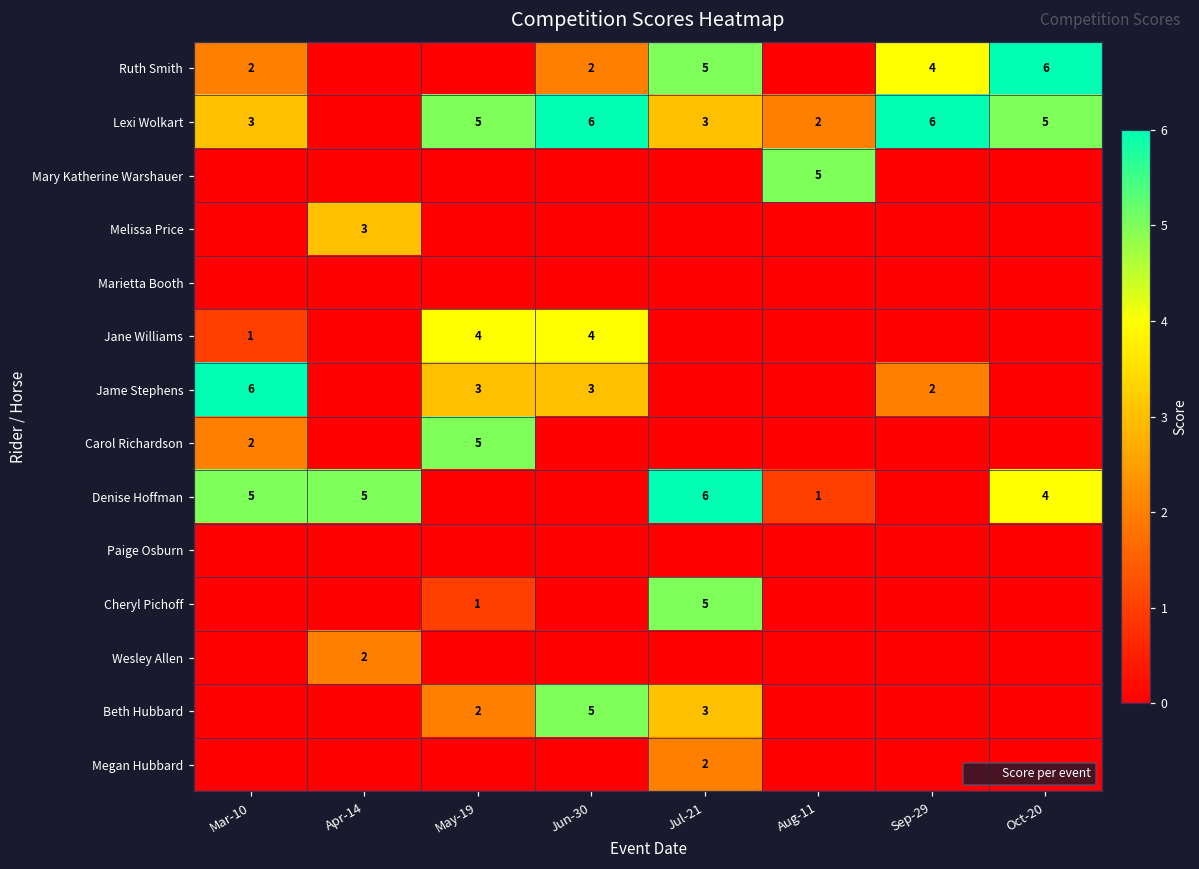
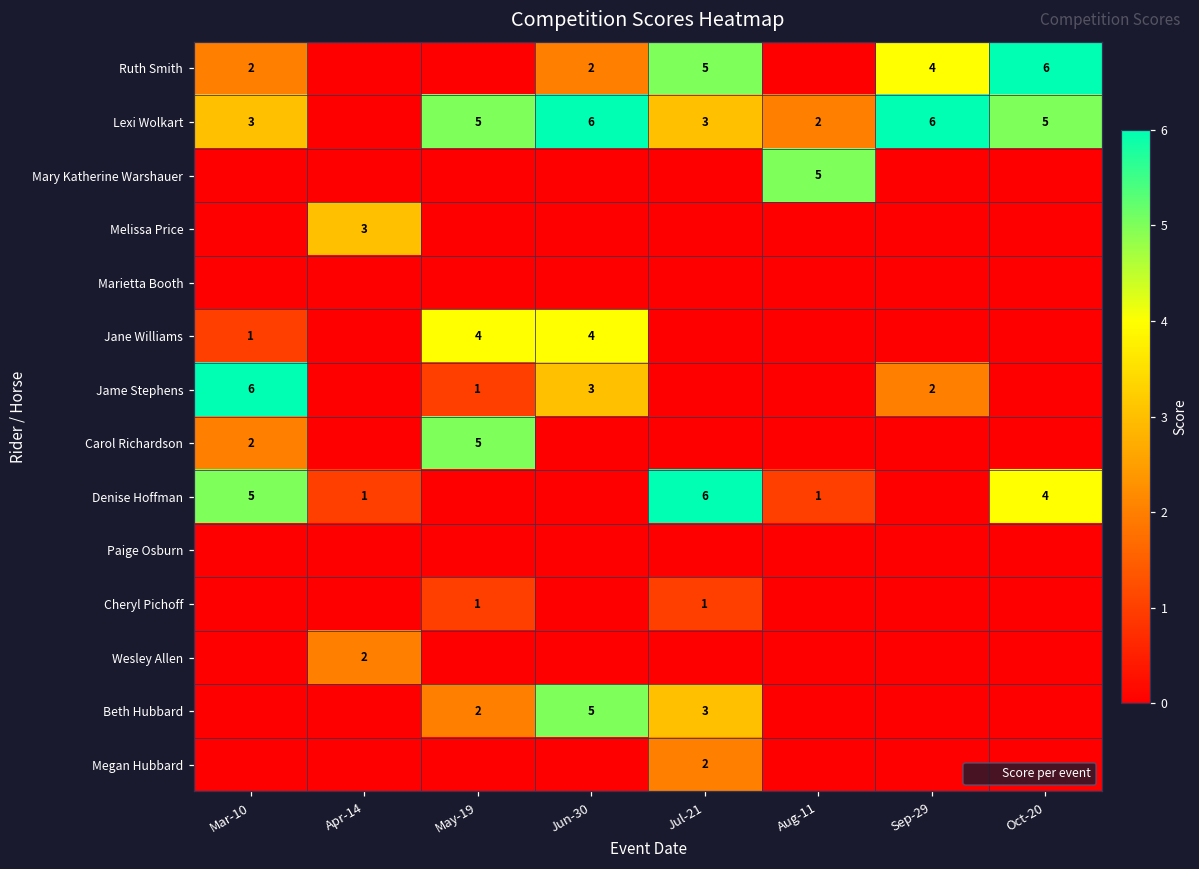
Jame Stephens, May-19: 3 -> 1
Denise Hoffman, Apr-14: 5 -> 1
Cheryl Pichoff, Jul-21: 5 -> 1
